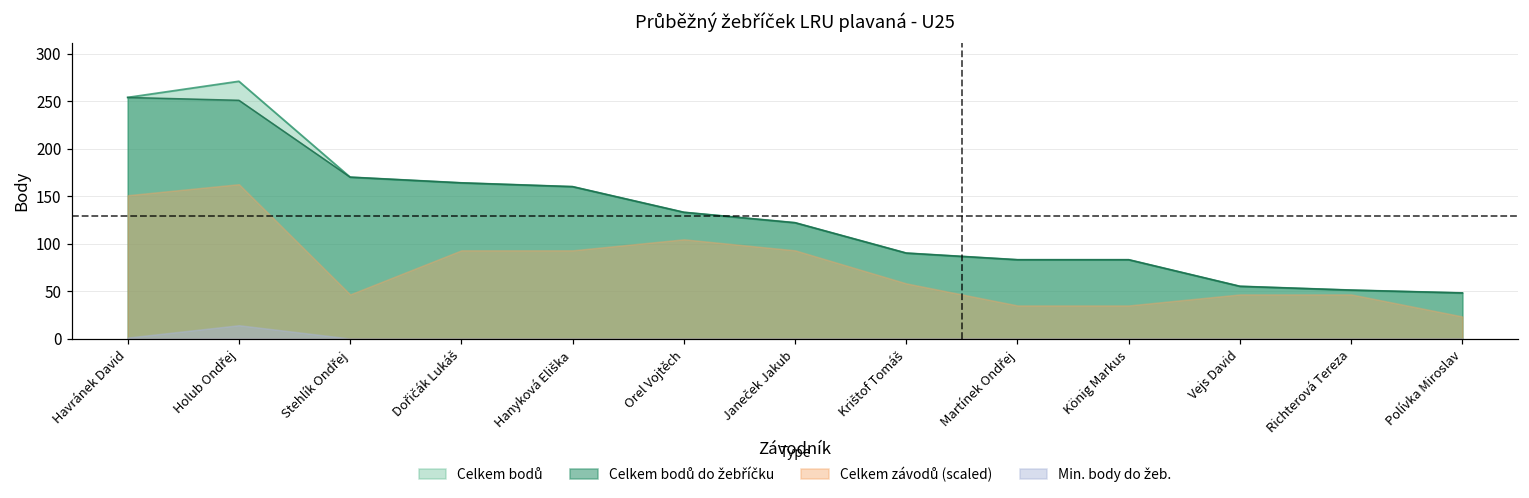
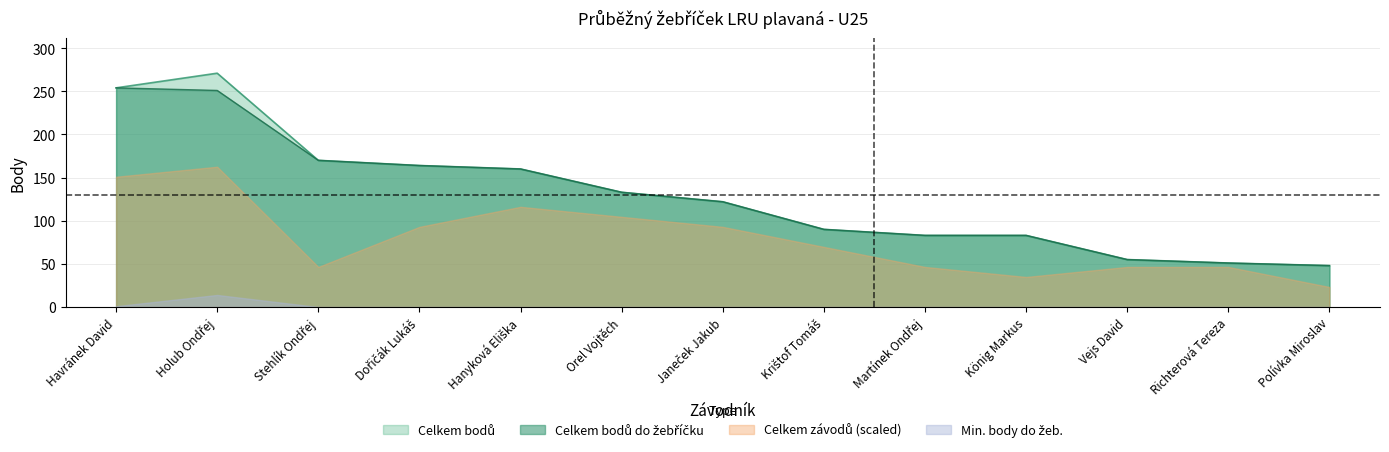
Celkem závodů (scaled), Hanyková Eliška: 90 -> 120
Celkem závodů (scaled), Krištof Tomáš: 60 -> 70
Celkem závodů (scaled), Martínek Ondřej: 30 -> 50
